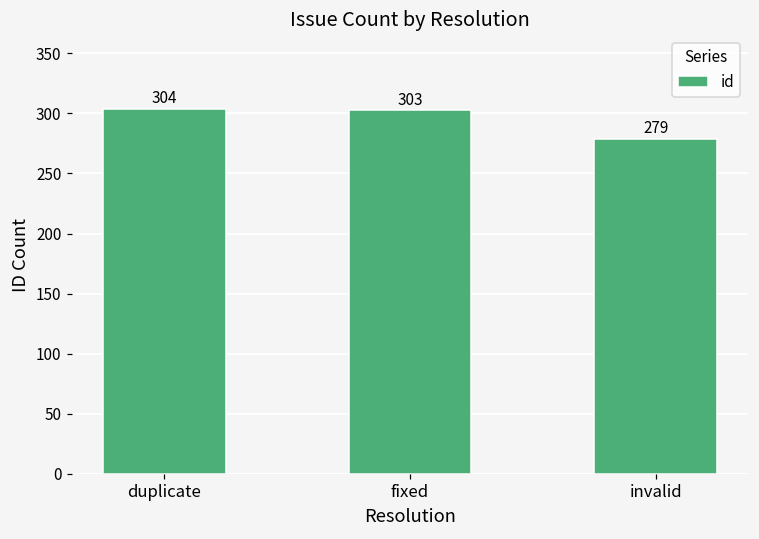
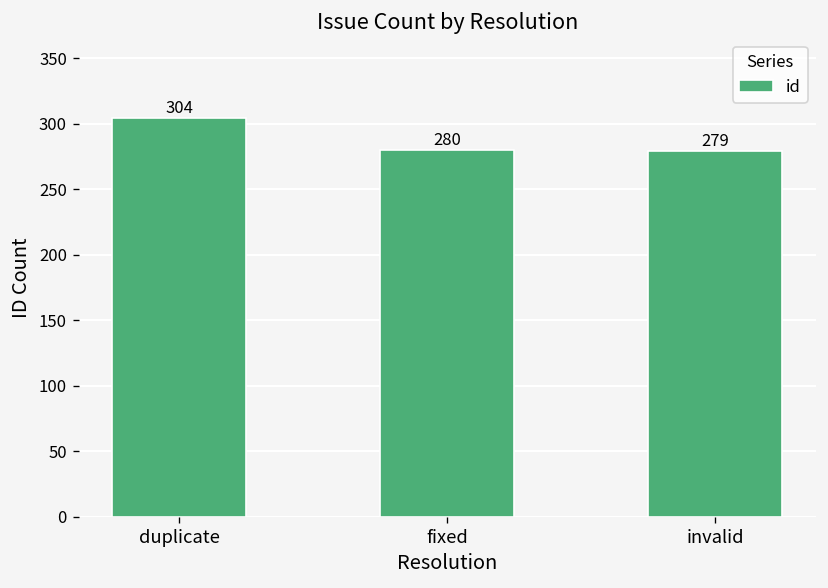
fixed: 303 -> 280
